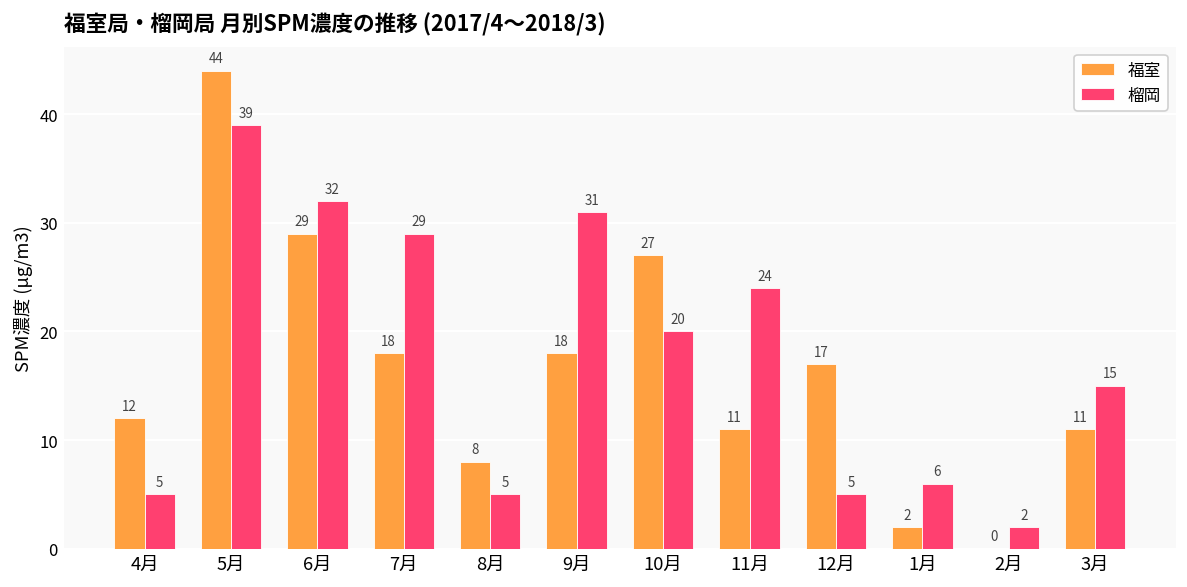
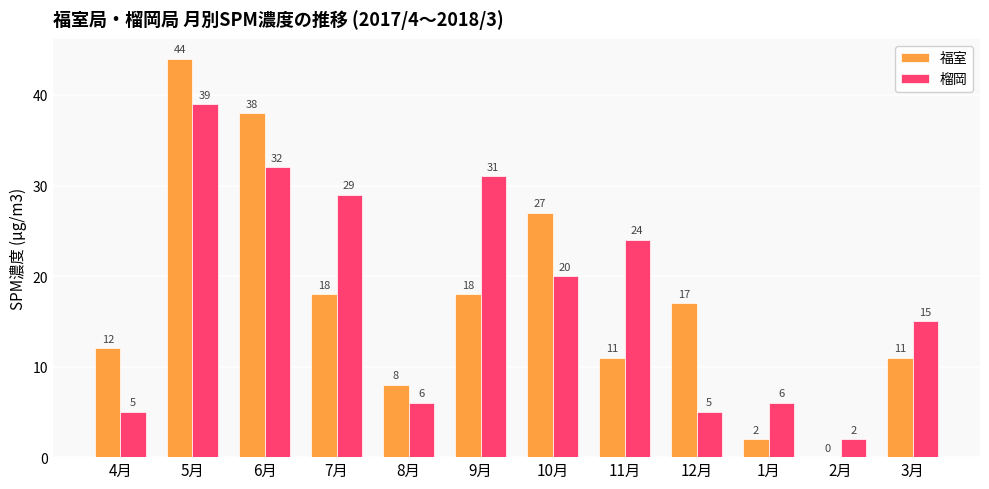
福室, 6月: 29 -> 38
榴岡, 8月: 5 -> 6
